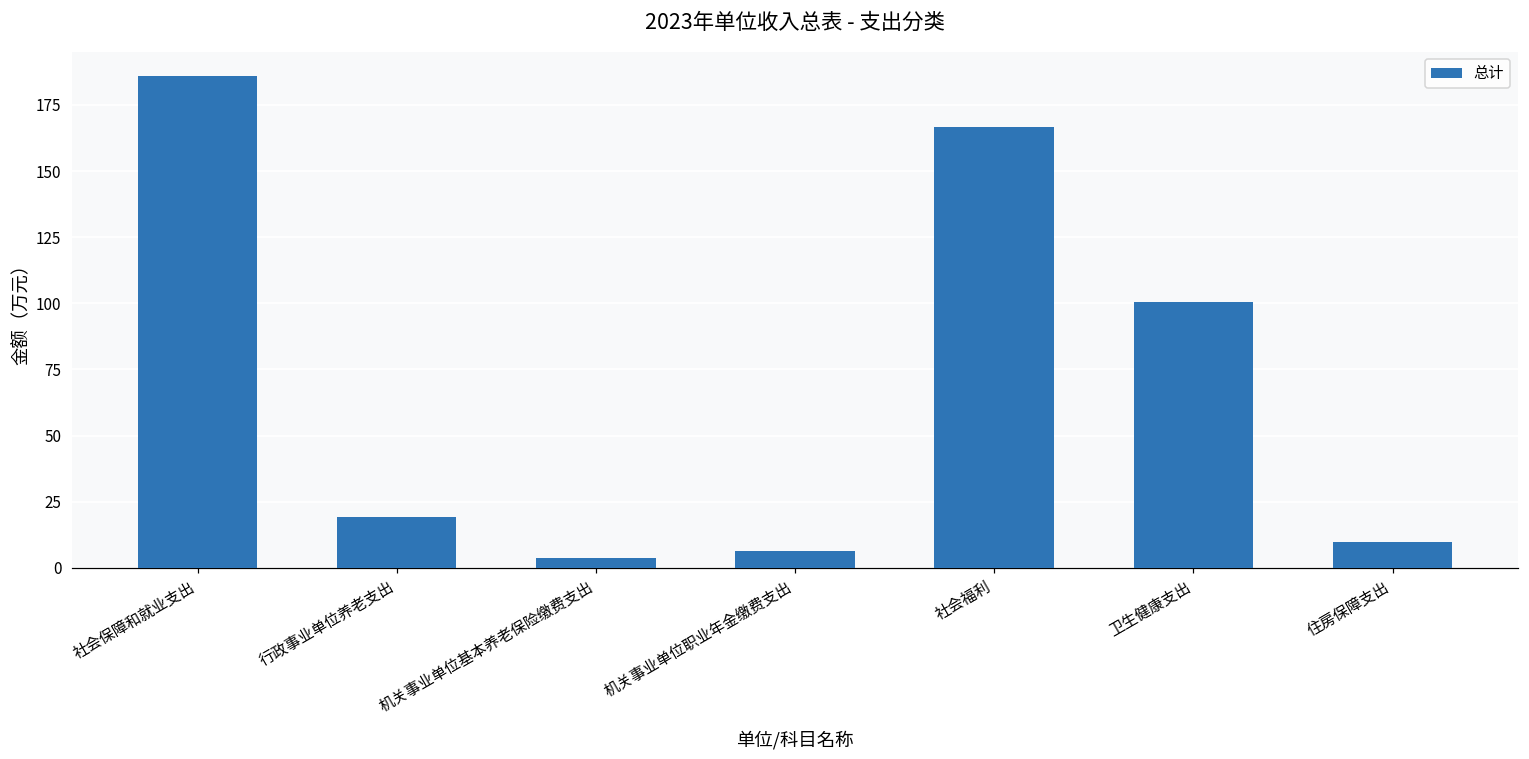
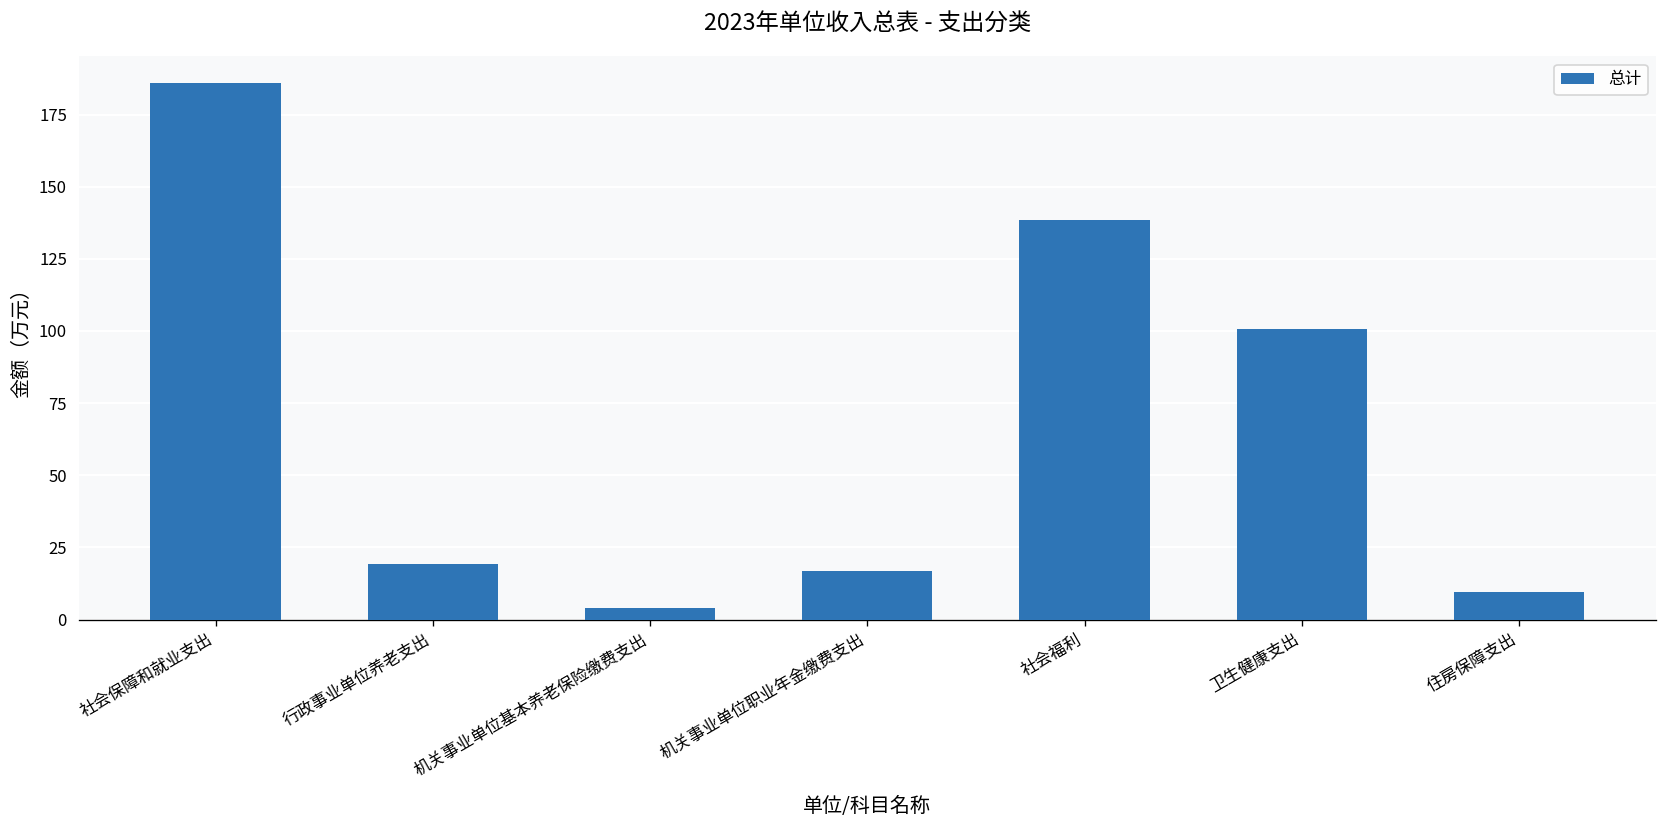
机关事业单位职业年金缴费支出: 6 -> 17
社会福利: 167 -> 138
